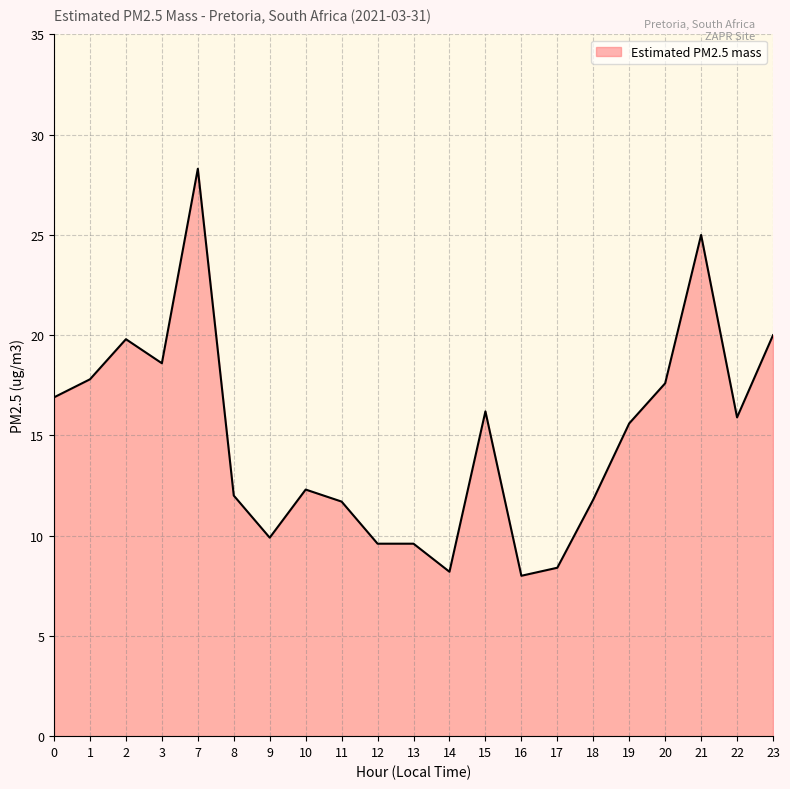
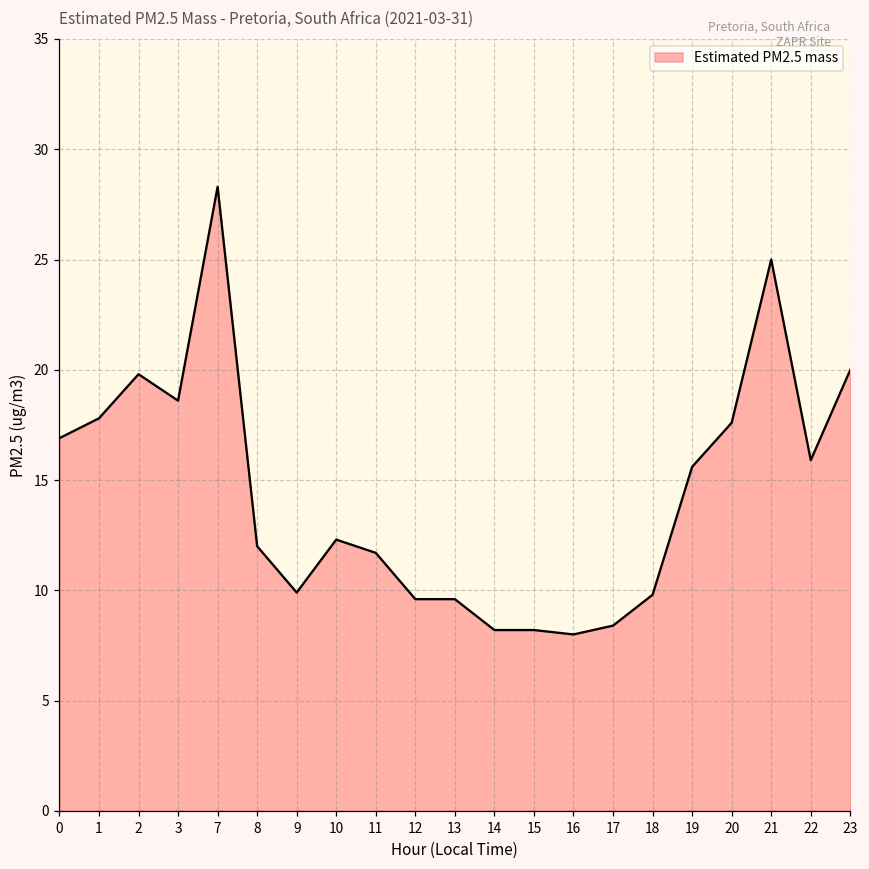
15: 16.2 -> 8.2
18: 11.8 -> 9.8
